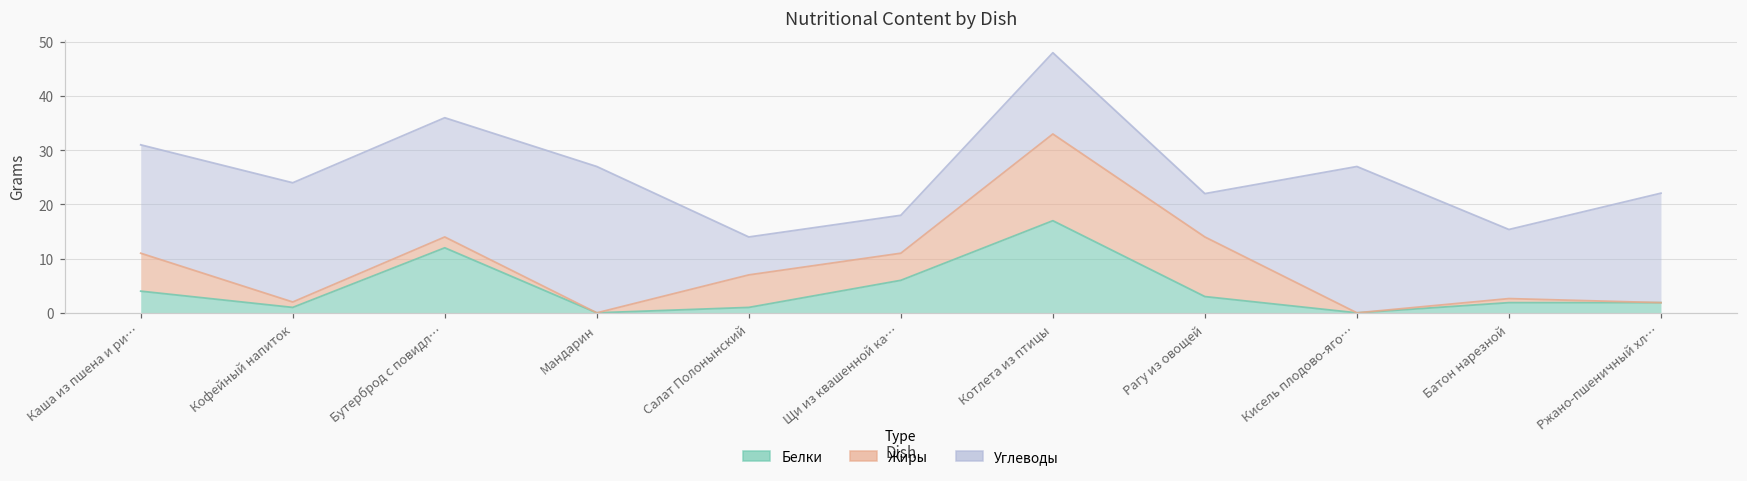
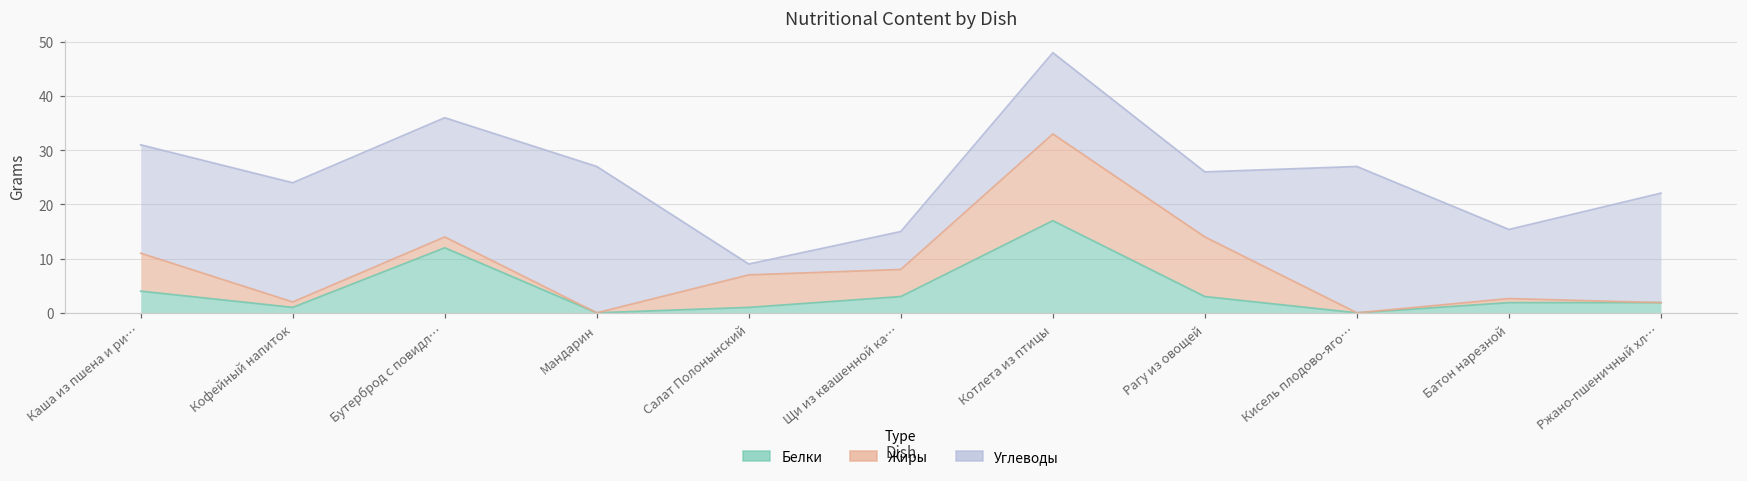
Углеводы, Салат Полонынский: 7 -> 2
Белки, Щи из квашенной ка…: 6 -> 3
Углеводы, Рагу из овощей: 8 -> 12
